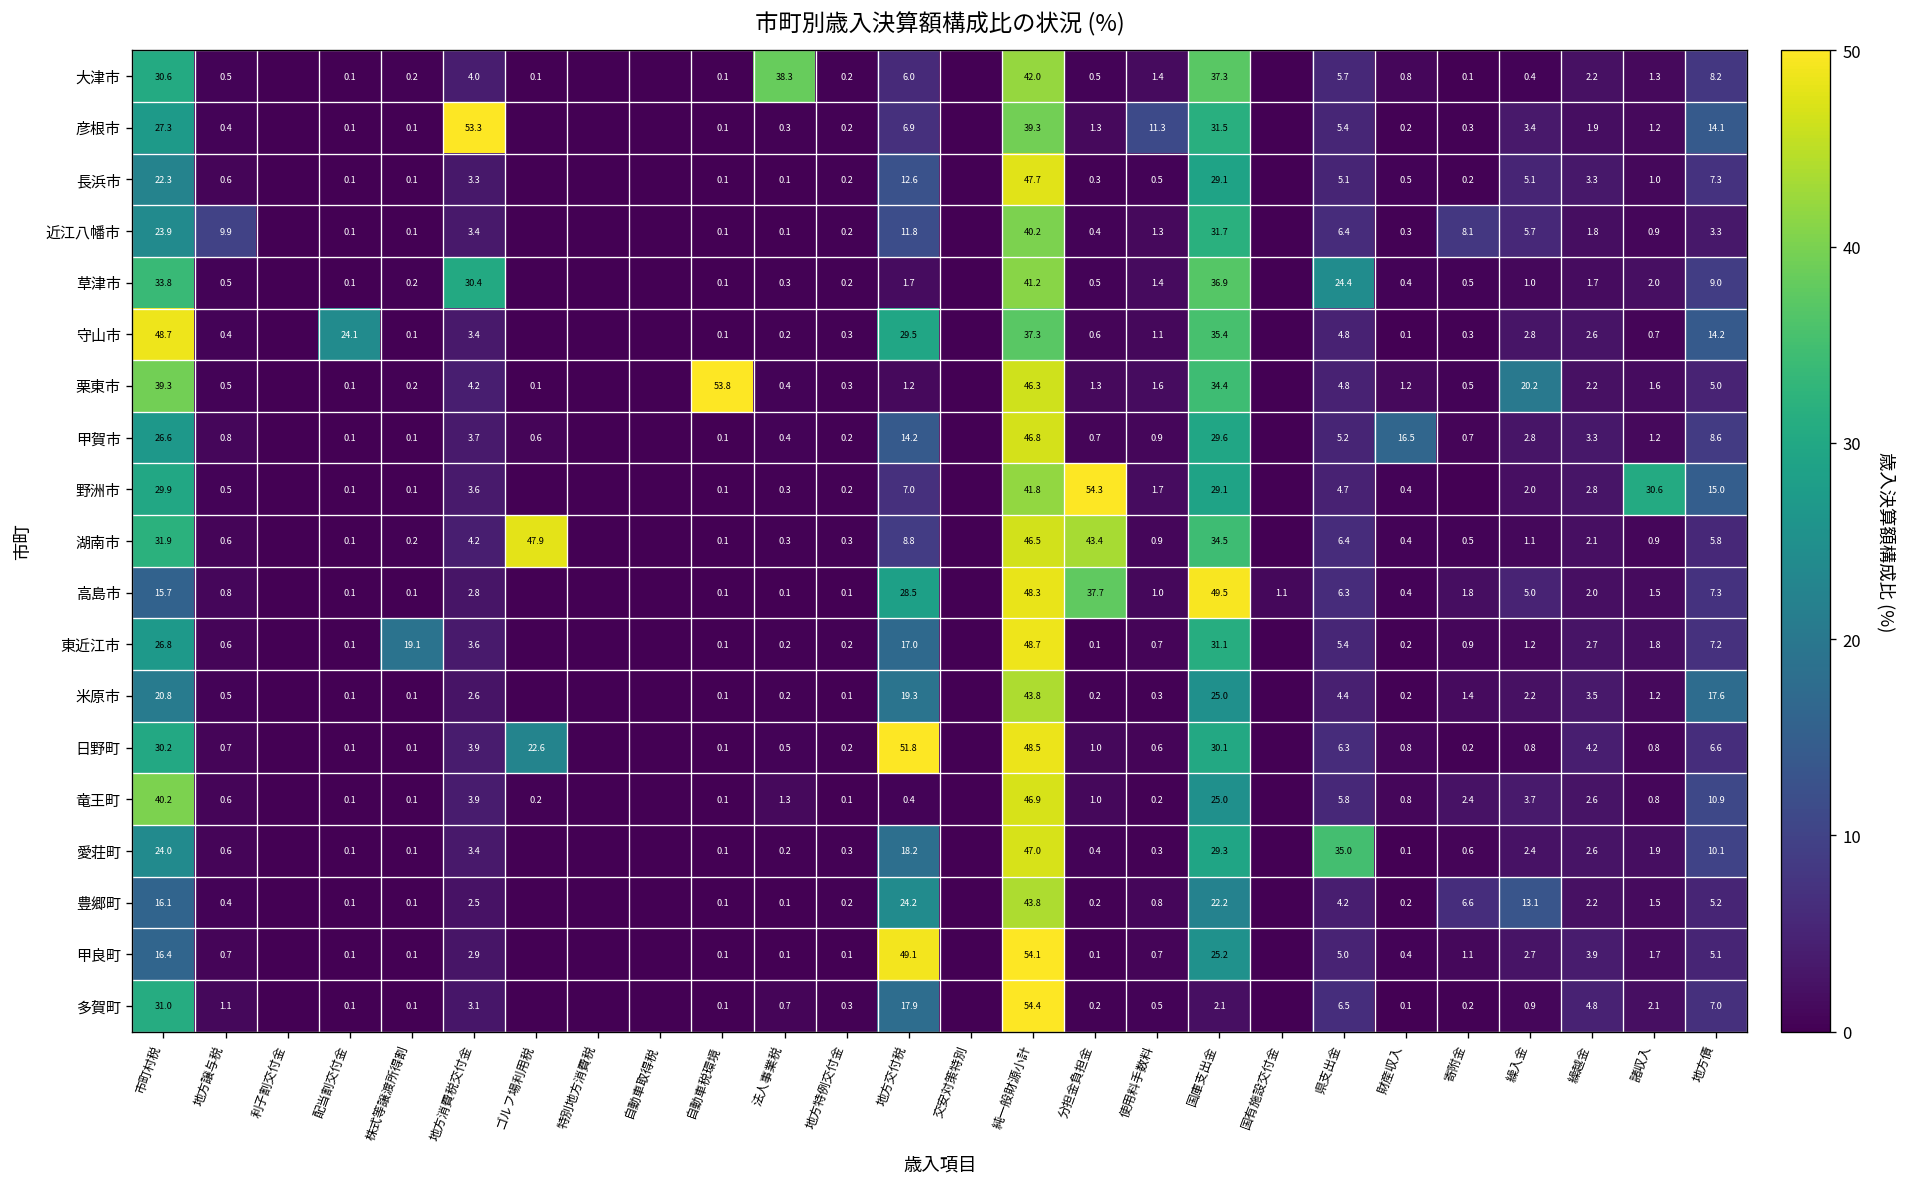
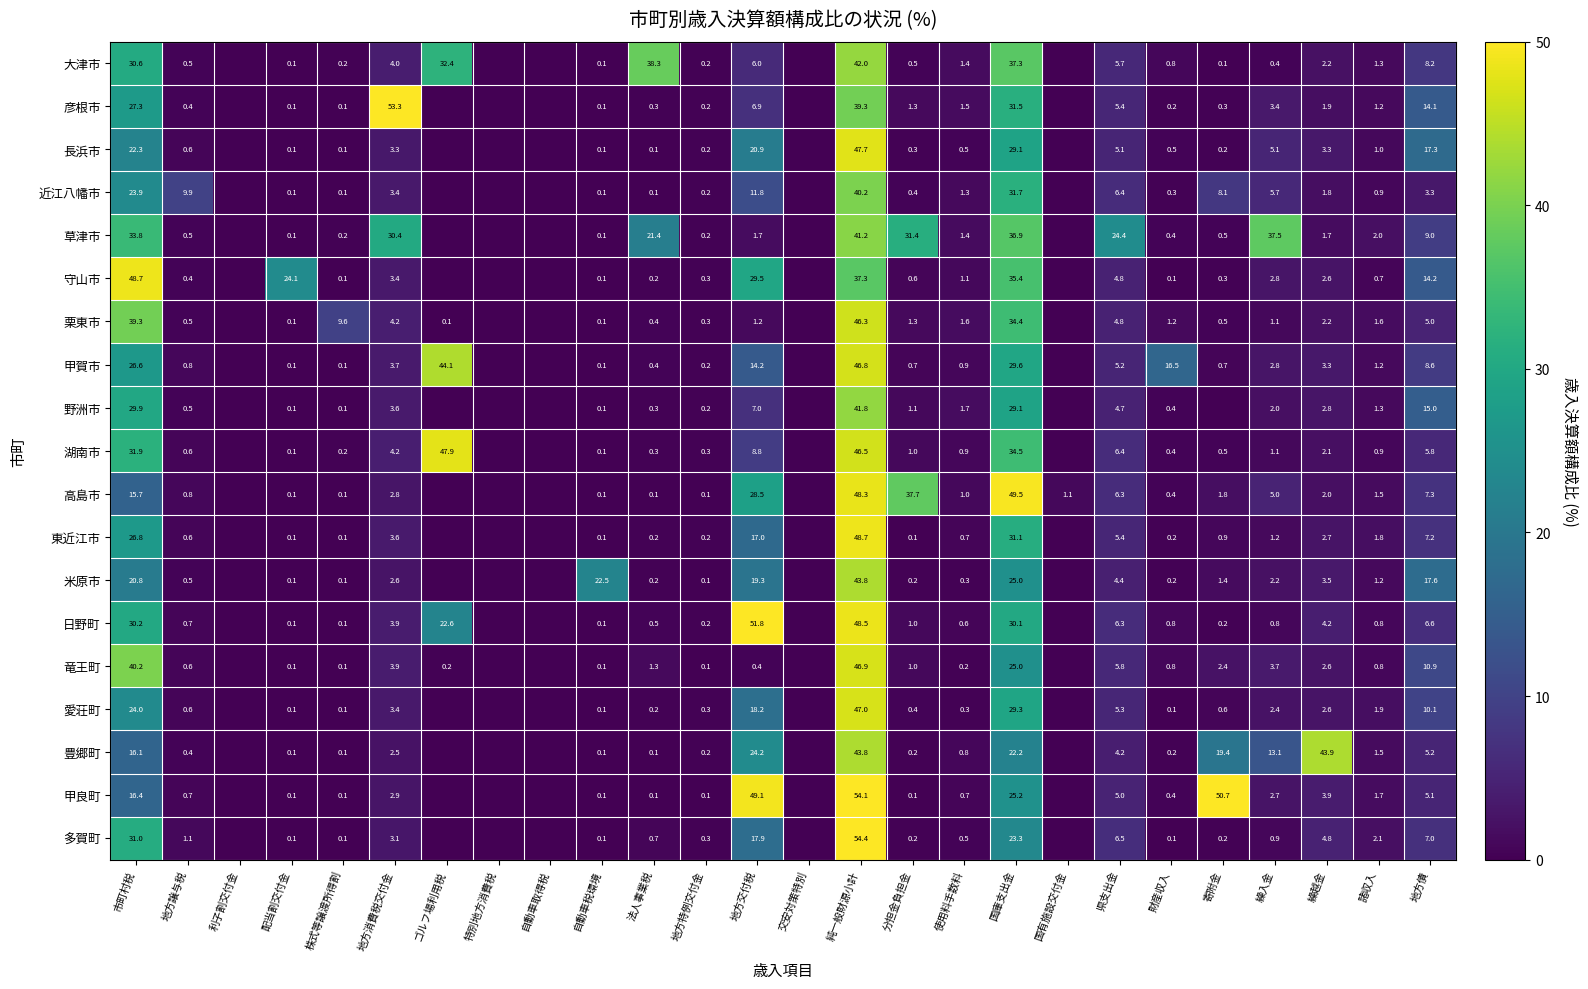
大津市, ゴルフ場利用税: 0.1 -> 32.4
彦根市, 使用料手数料: 11.3 -> 1.5
長浜市, 地方交付税: 12.6 -> 20.9
長浜市, 地方債: 7.3 -> 17.3
草津市, 法人事業税: 0.3 -> 21.4
草津市, 分担金負担金: 0.5 -> 31.4
草津市, 繰入金: 1.0 -> 37.5
栗東市, 株式等譲渡所得割: 0.2 -> 9.6
栗東市, 自動車税環境: 53.8 -> 0.1
栗東市, 繰入金: 20.2 -> 1.1
甲賀市, ゴルフ場利用税: 0.6 -> 44.1
野洲市, 分担金負担金: 54.3 -> 1.1
野洲市, 諸収入: 30.6 -> 1.3
湖南市, 分担金負担金: 43.4 -> 1.0
東近江市, 株式等譲渡所得割: 19.1 -> 0.1
米原市, 自動車税環境: 0.1 -> 22.5
愛荘町, 県支出金: 35.0 -> 5.3
豊郷町, 寄附金: 6.6 -> 19.4
豊郷町, 繰越金: 2.2 -> 43.9
甲良町, 寄附金: 1.1 -> 50.7
多賀町, 国庫支出金: 2.1 -> 23.3
